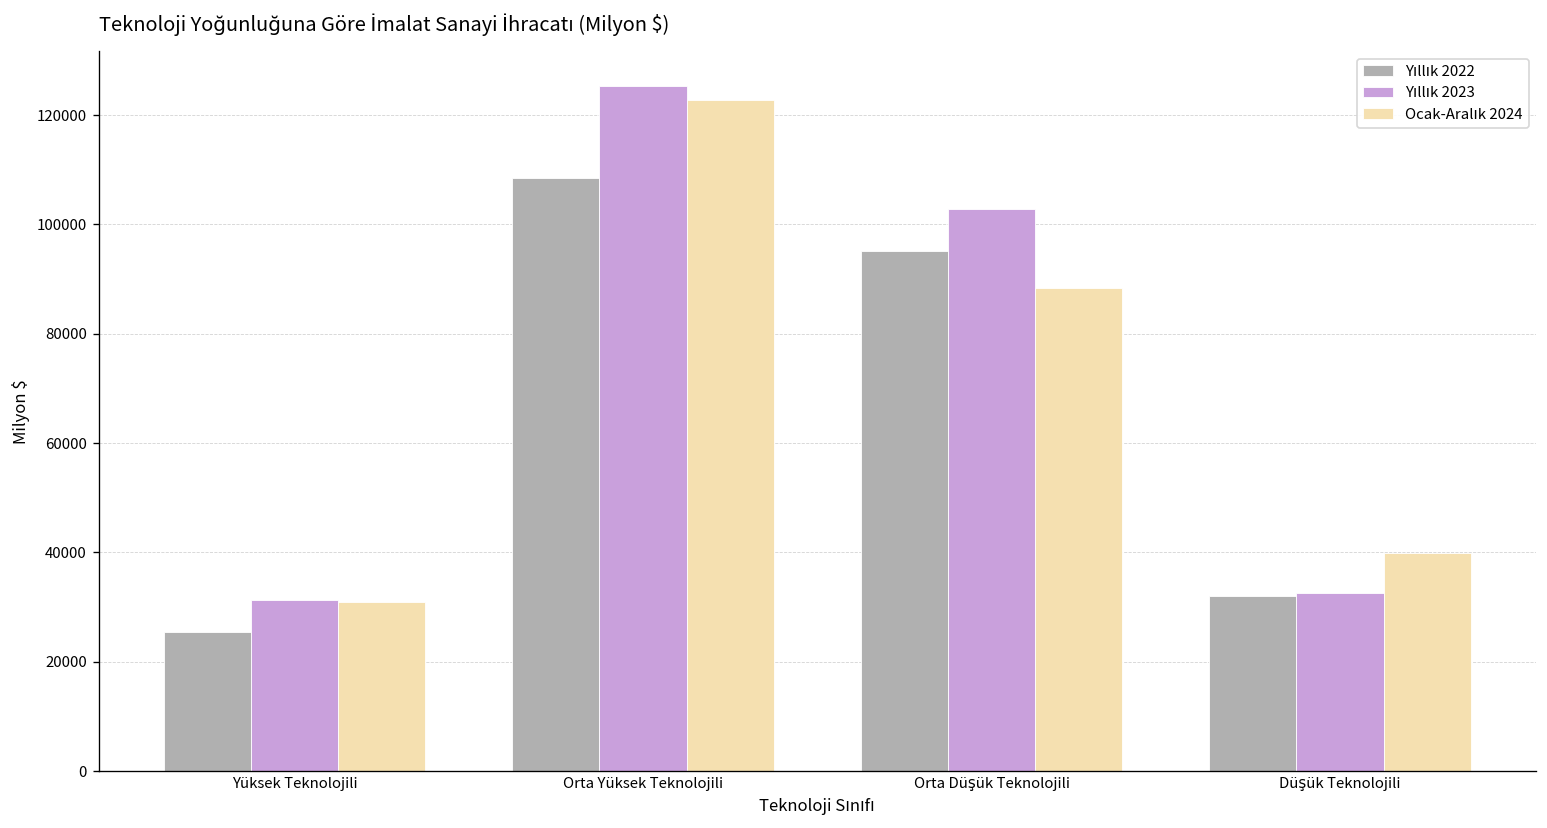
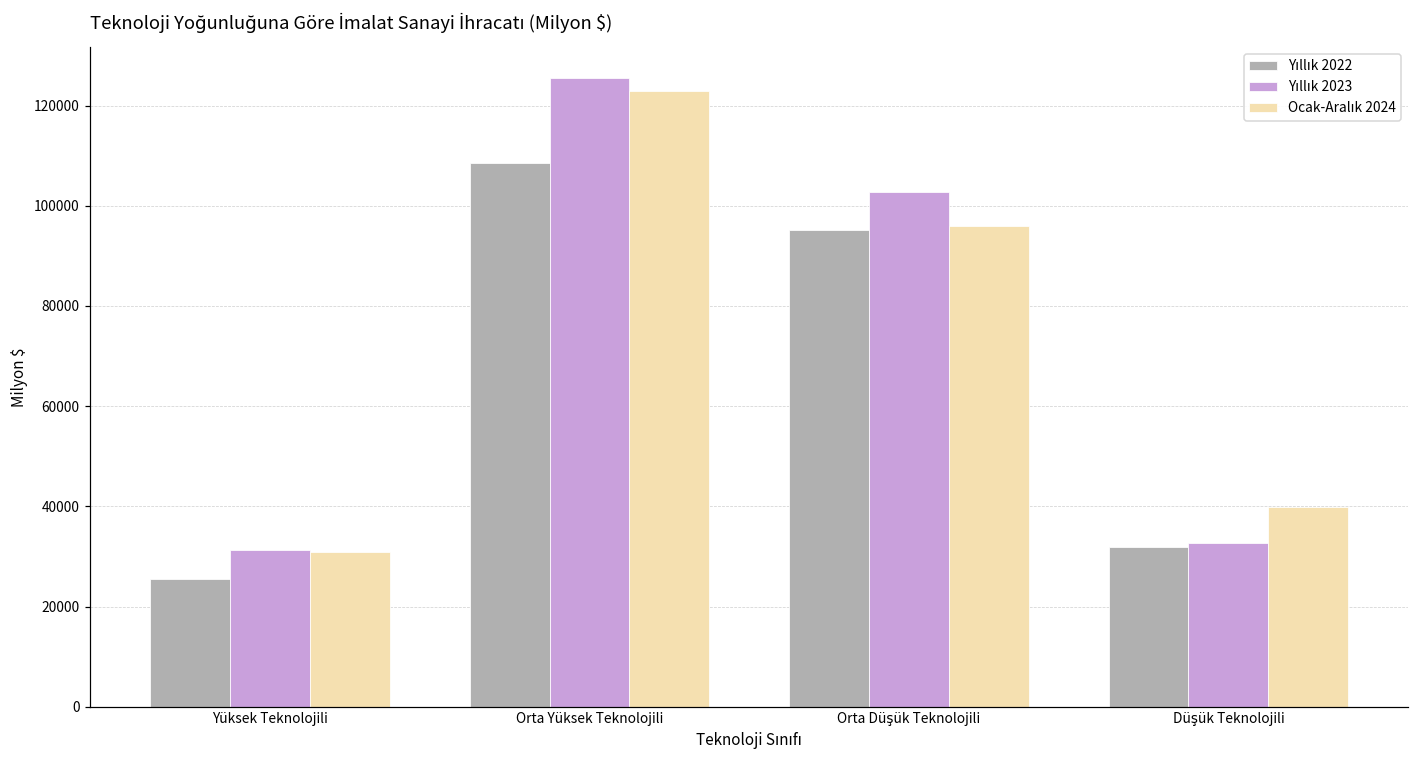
Ocak-Aralık 2024, Orta Düşük Teknolojili: 88000 -> 96000
